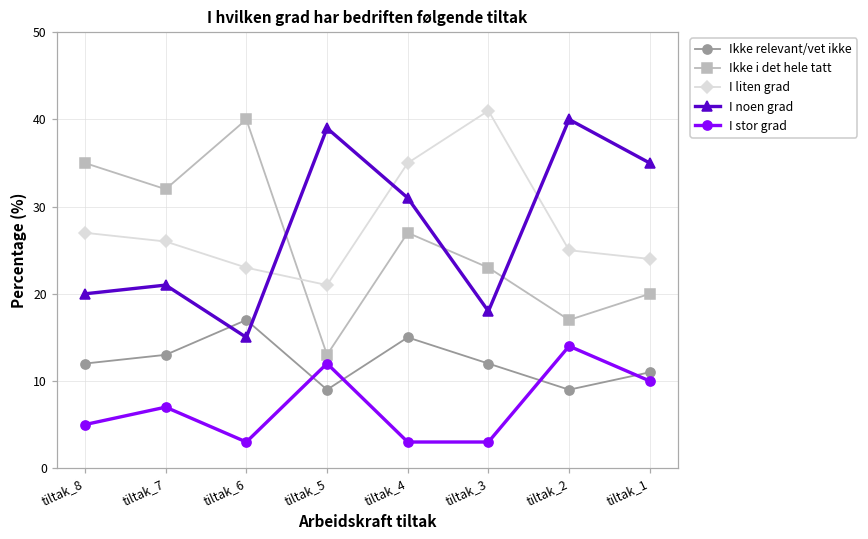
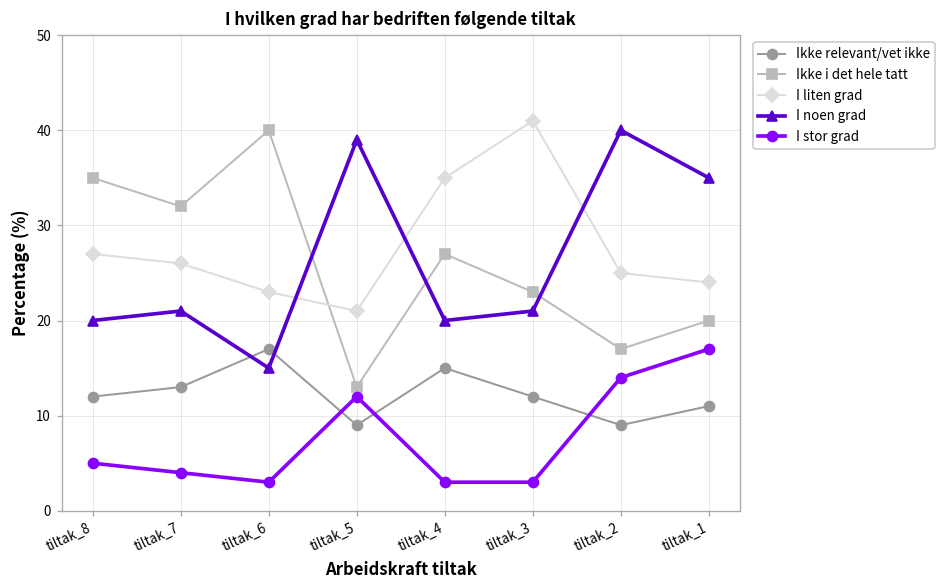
I stor grad, tiltak_7: 7 -> 4
I noen grad, tiltak_4: 31 -> 20
I noen grad, tiltak_3: 18 -> 21
I stor grad, tiltak_1: 10 -> 17
